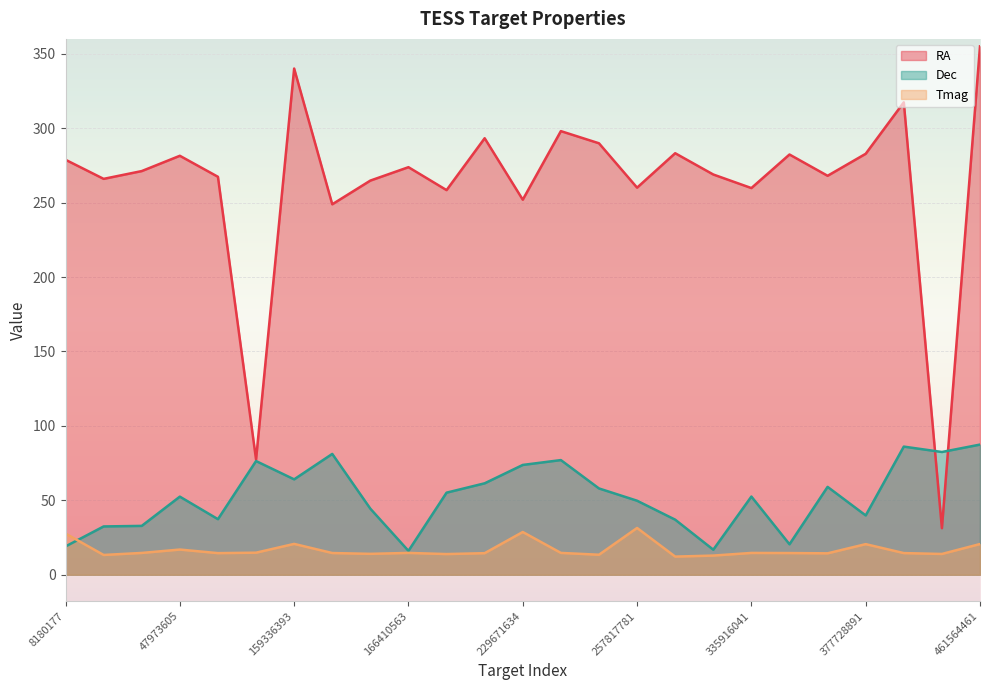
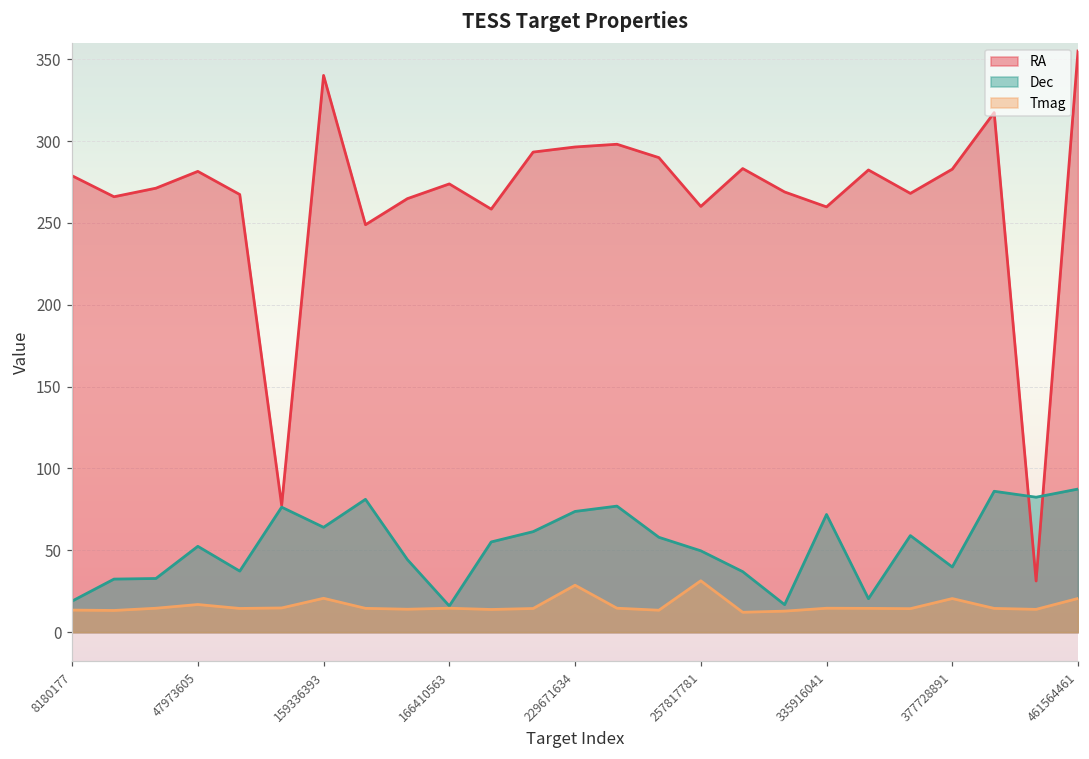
Tmag, 8180177: 28 -> 14
RA, 229671634: 252 -> 296
Dec, 335916041: 53 -> 72
